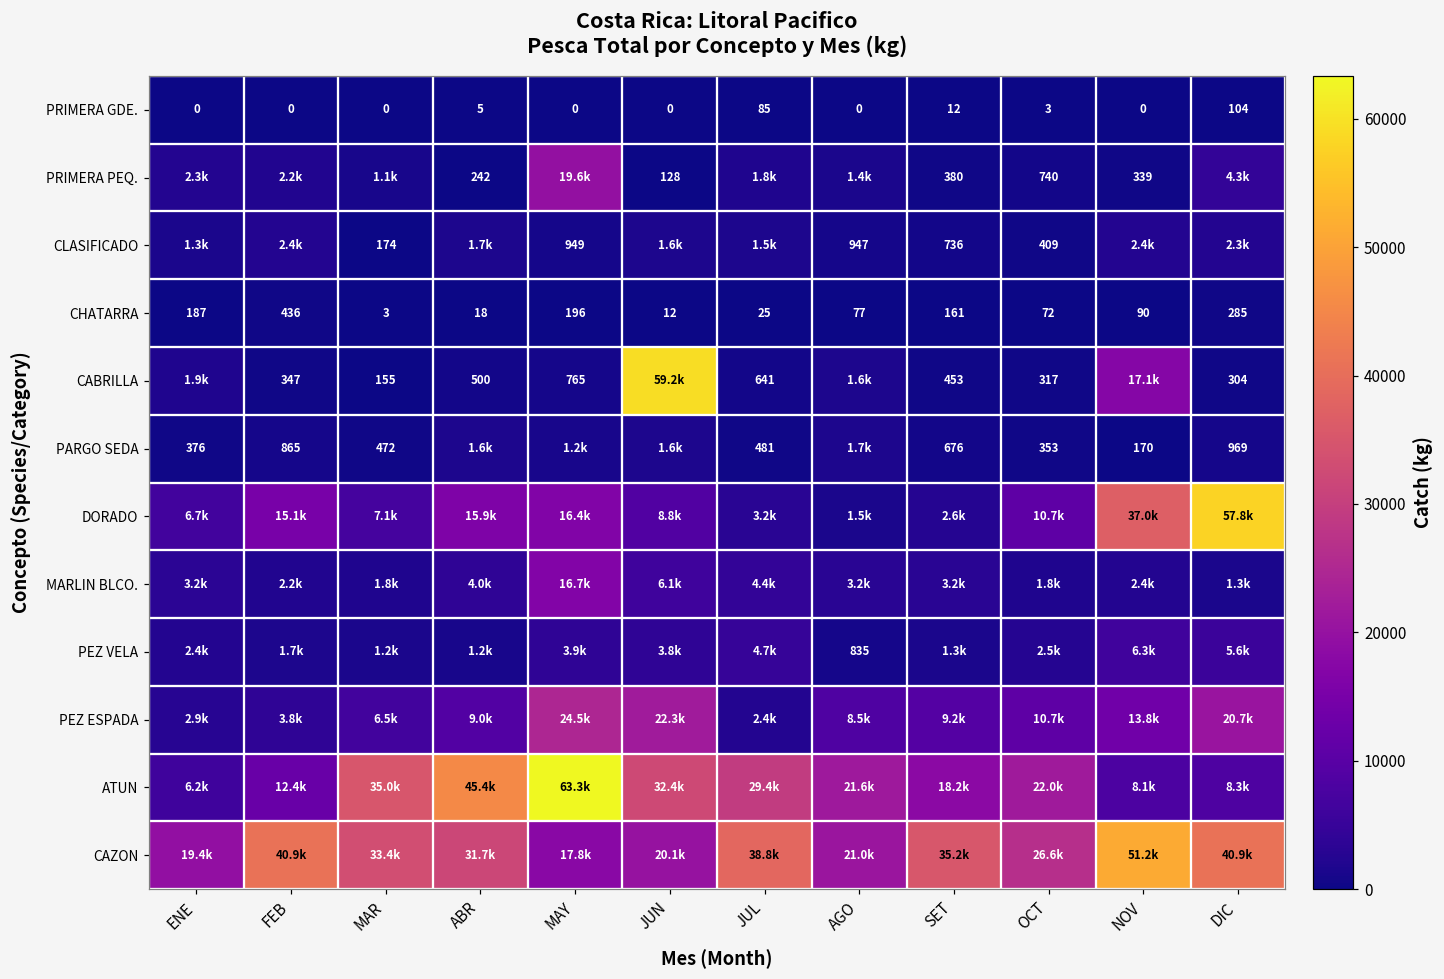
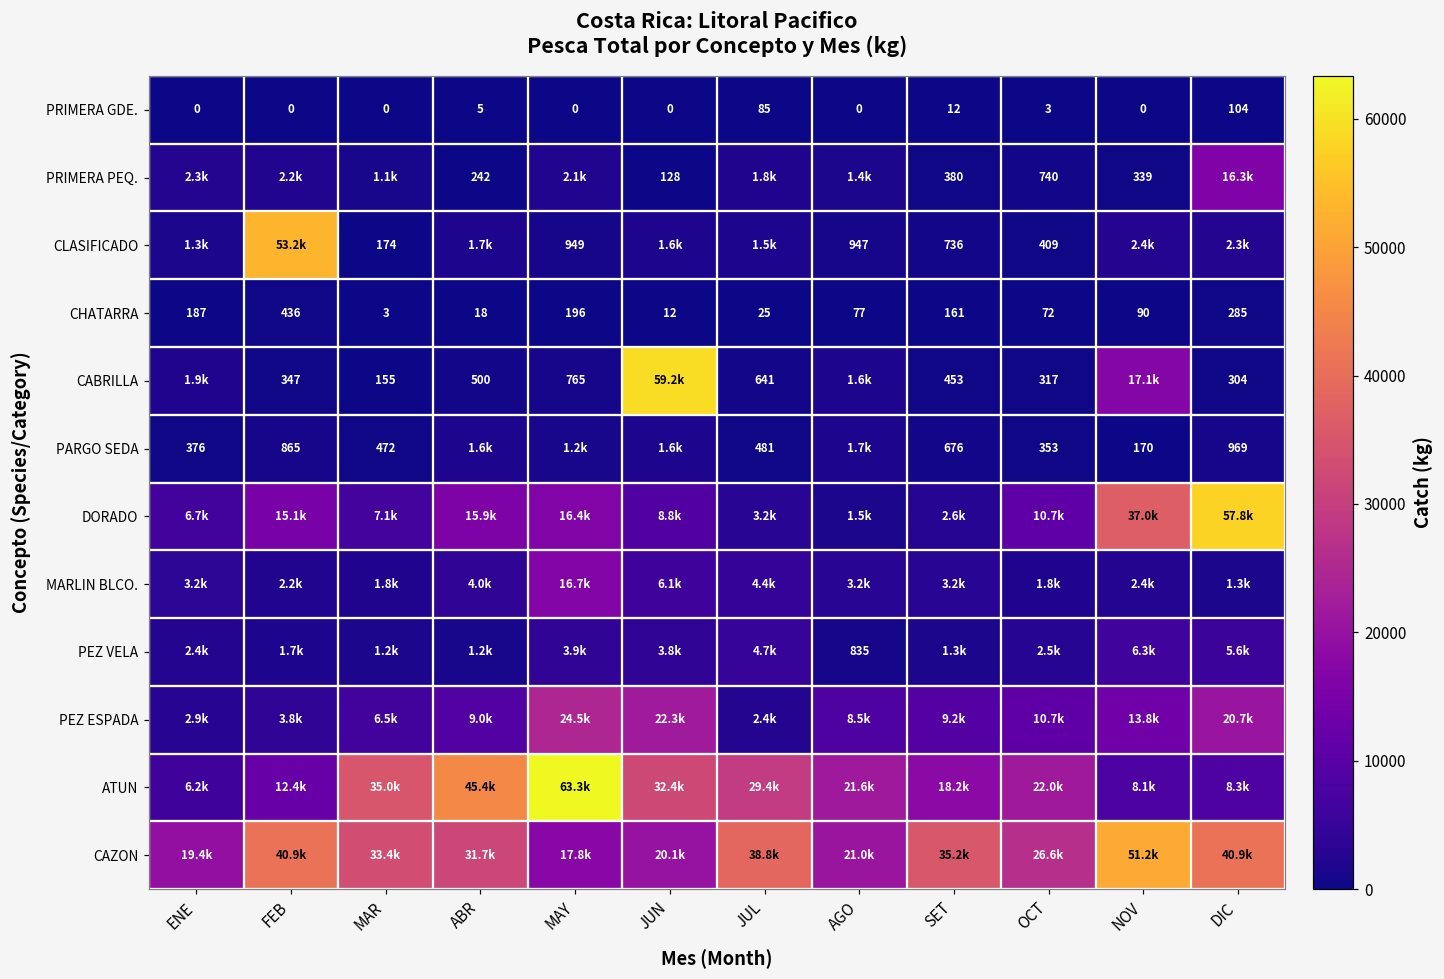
PRIMERA PEQ., MAY: 19.6k -> 2.1k
PRIMERA PEQ., DIC: 4.3k -> 16.3k
CLASIFICADO, FEB: 2.4k -> 53.2k
